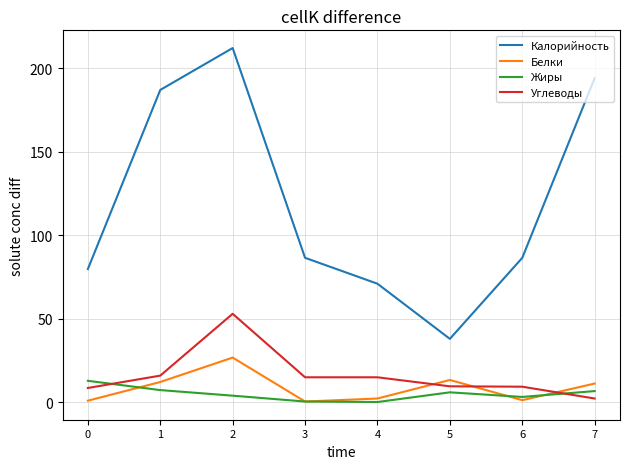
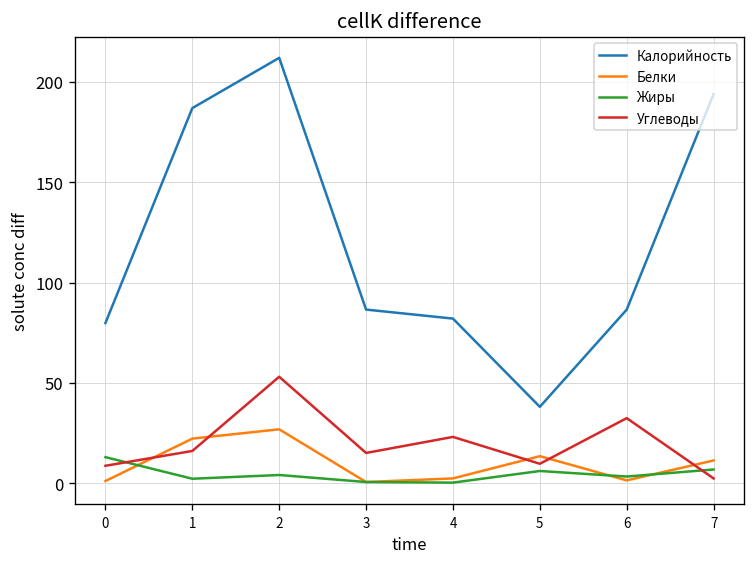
Белки, 1: 12 -> 22
Жиры, 1: 7 -> 2
Калорийность, 4: 71 -> 82
Углеводы, 4: 15 -> 23
Углеводы, 6: 9 -> 32
